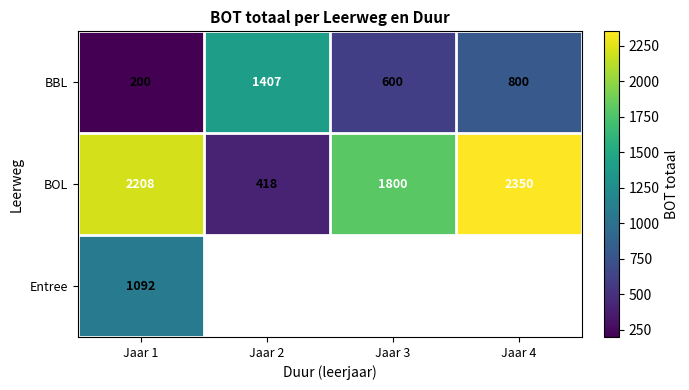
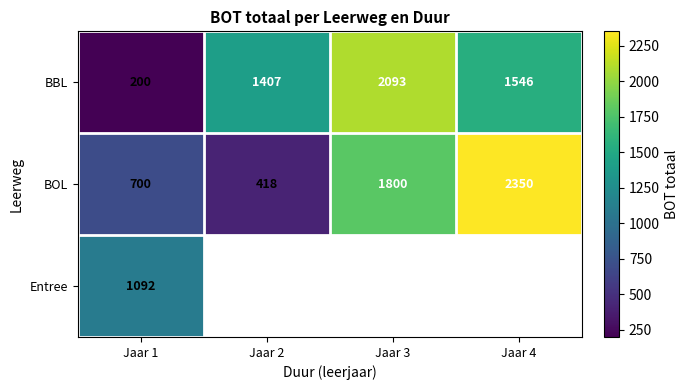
BBL, Jaar 3: 600 -> 2093
BBL, Jaar 4: 800 -> 1546
BOL, Jaar 1: 2208 -> 700
